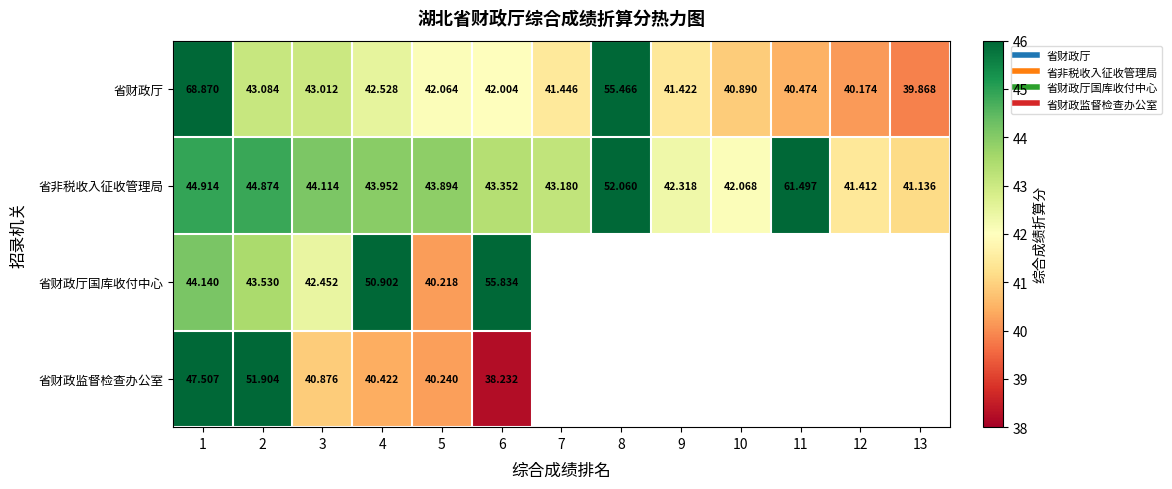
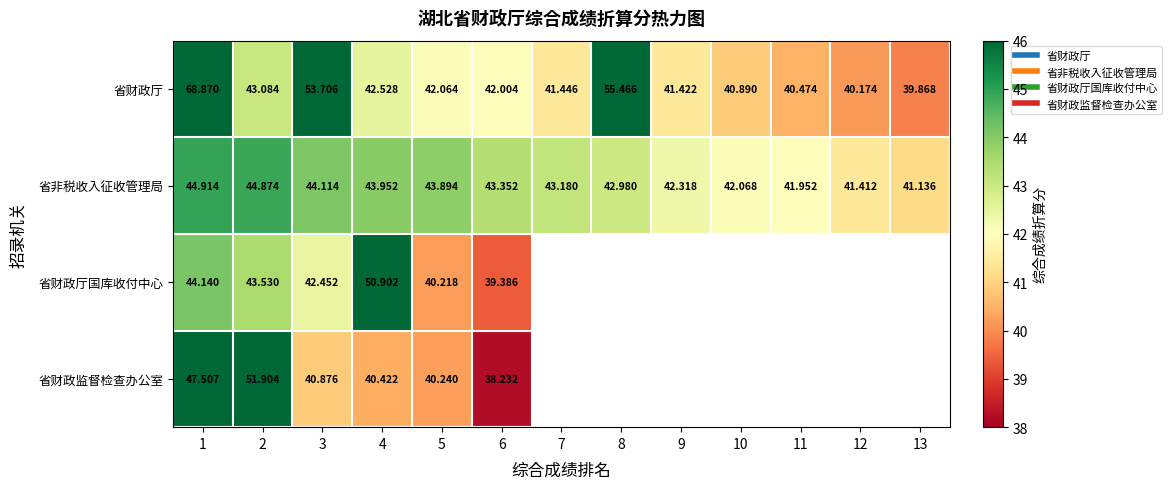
省财政厅, 3: 43.012 -> 53.706
省非税收入征收管理局, 8: 52.060 -> 42.980
省非税收入征收管理局, 11: 61.497 -> 41.952
省财政厅国库收付中心, 6: 55.834 -> 39.386
